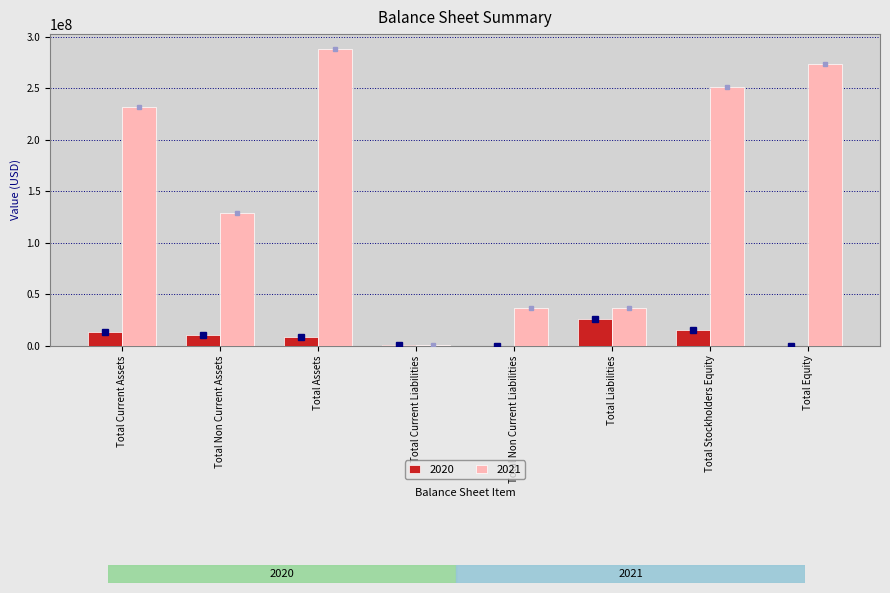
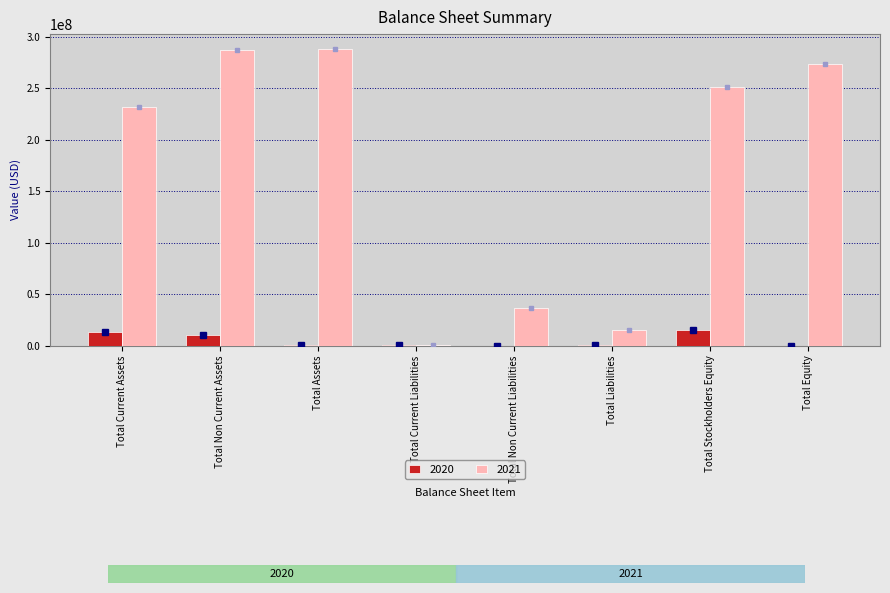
2021, Total Non Current Assets: 129000000 -> 288000000
2020, Total Assets: 8000000 -> 0
2020, Total Liabilities: 26000000 -> 0
2021, Total Liabilities: 37000000 -> 15000000
